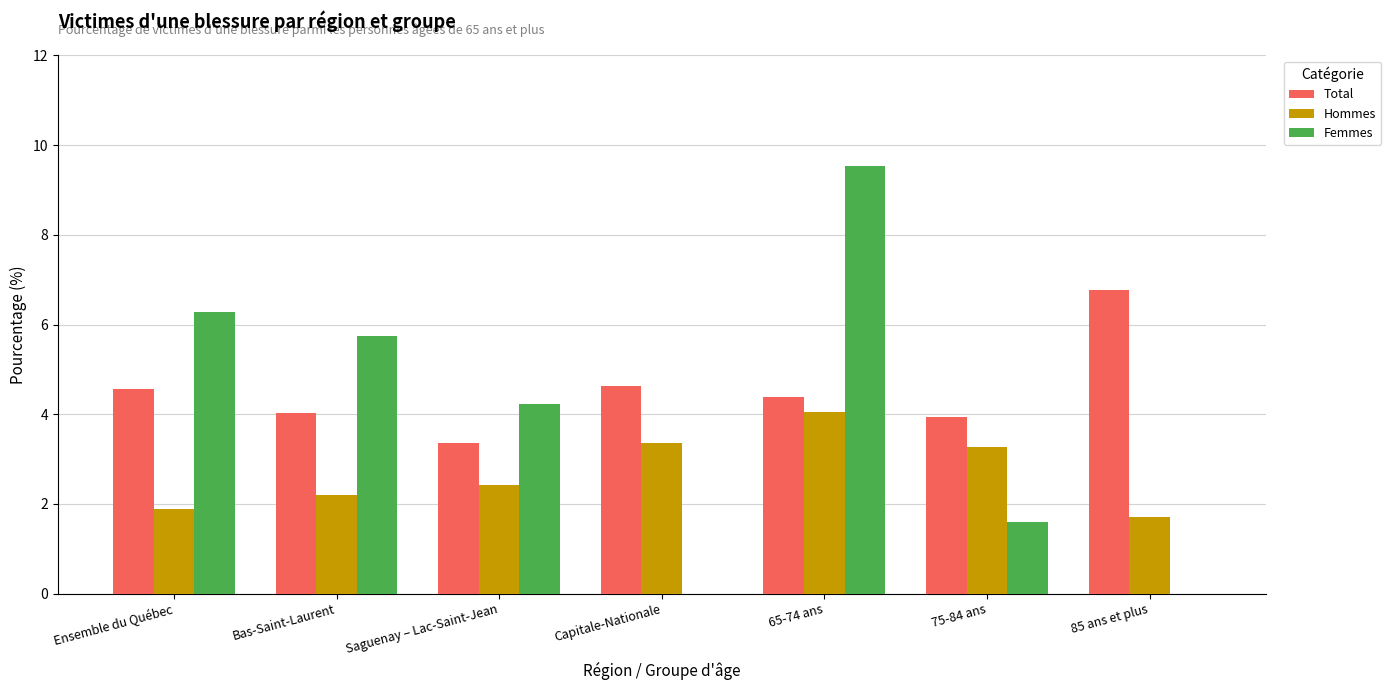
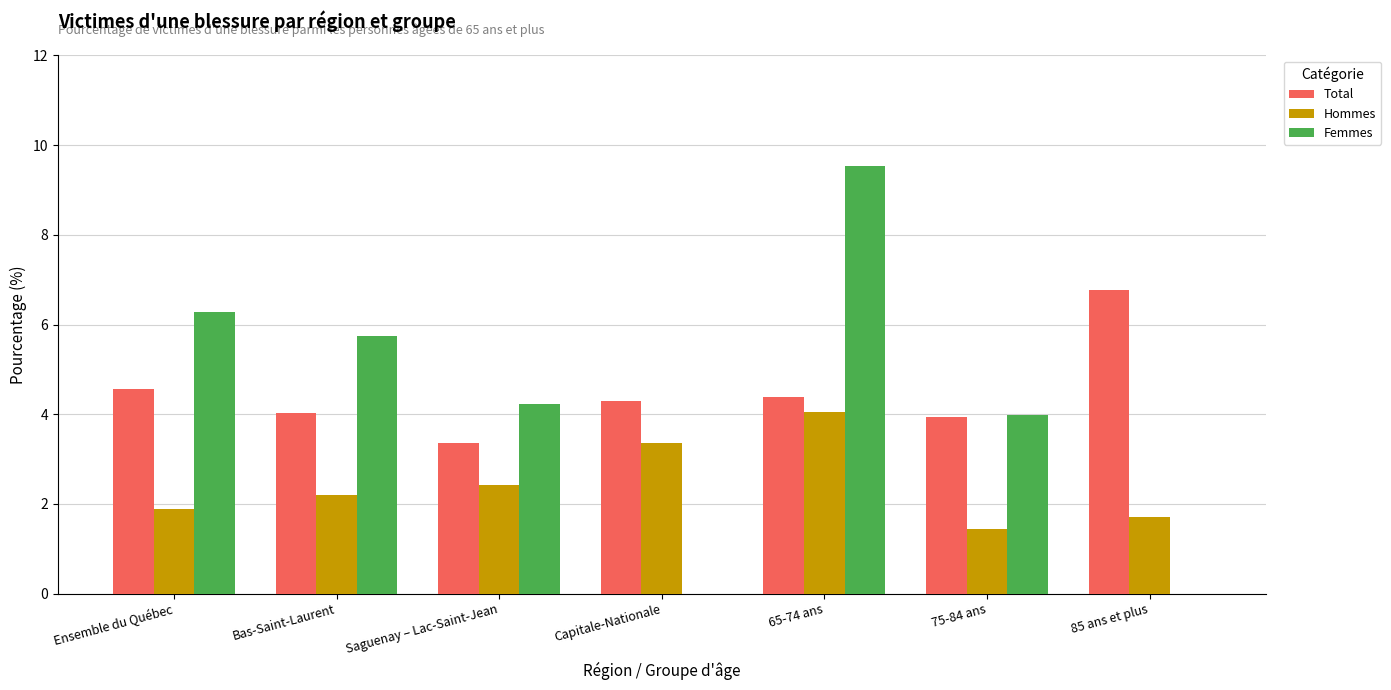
Total, Capitale-Nationale: 4.6 -> 4.3
Hommes, 75-84 ans: 3.3 -> 1.4
Femmes, 75-84 ans: 1.6 -> 4.0
